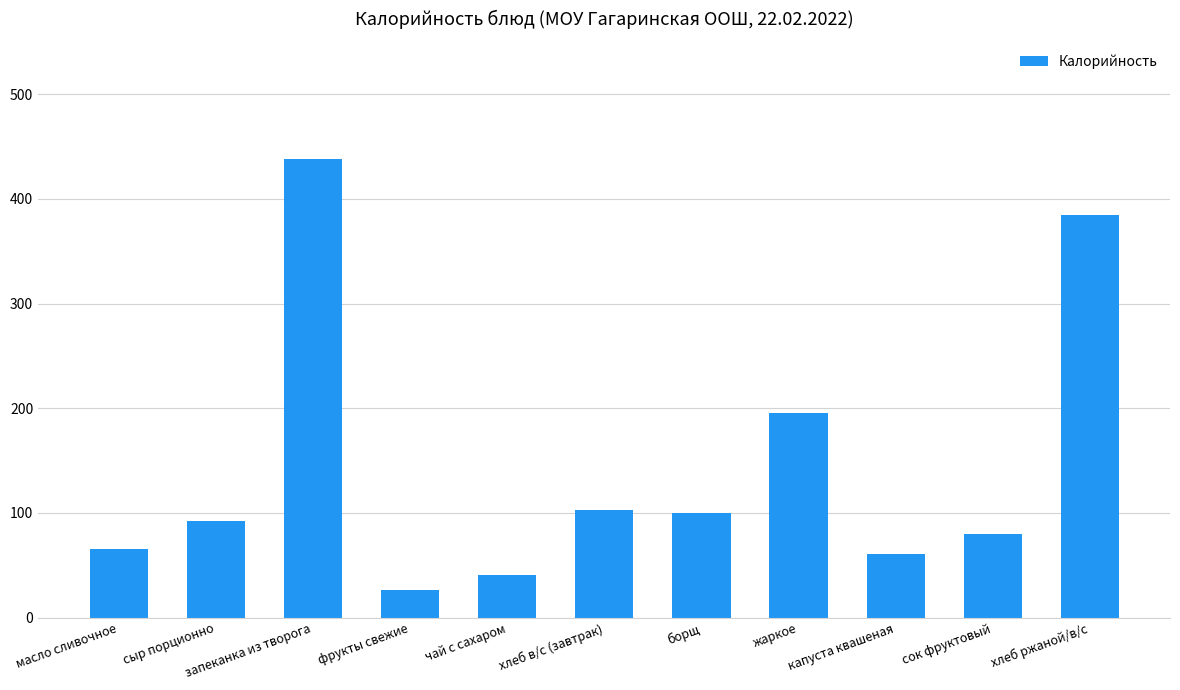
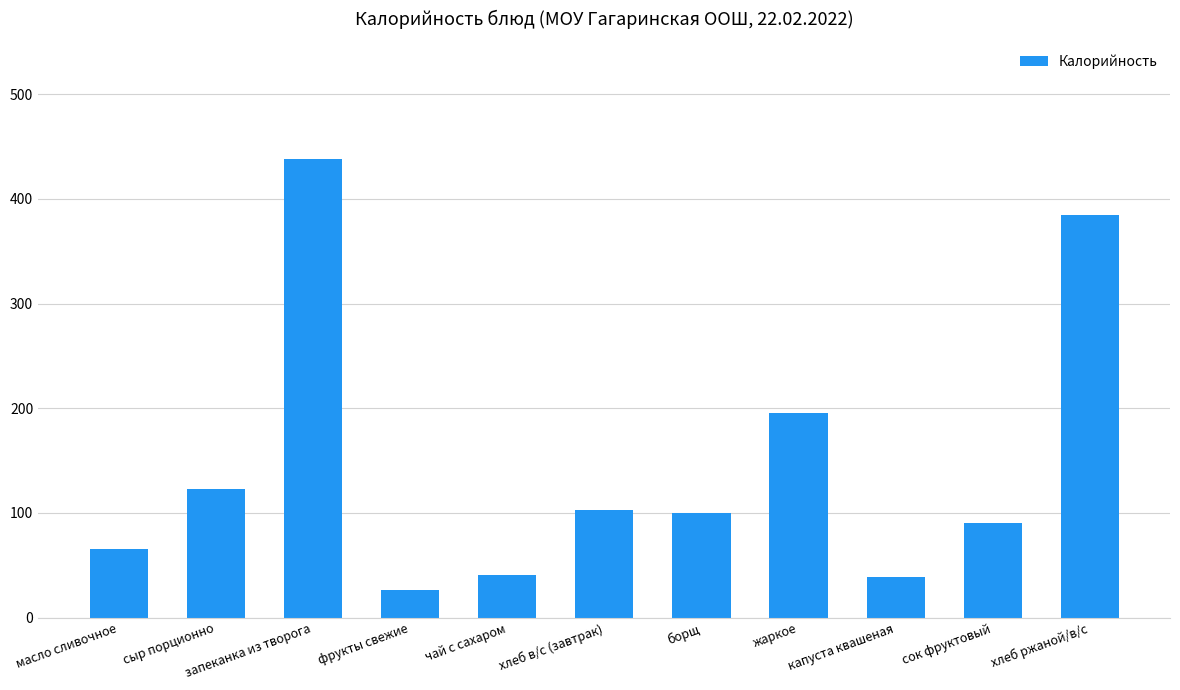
сыр порционно: 92 -> 123
капуста квашеная: 61 -> 39
сок фруктовый: 80 -> 90
